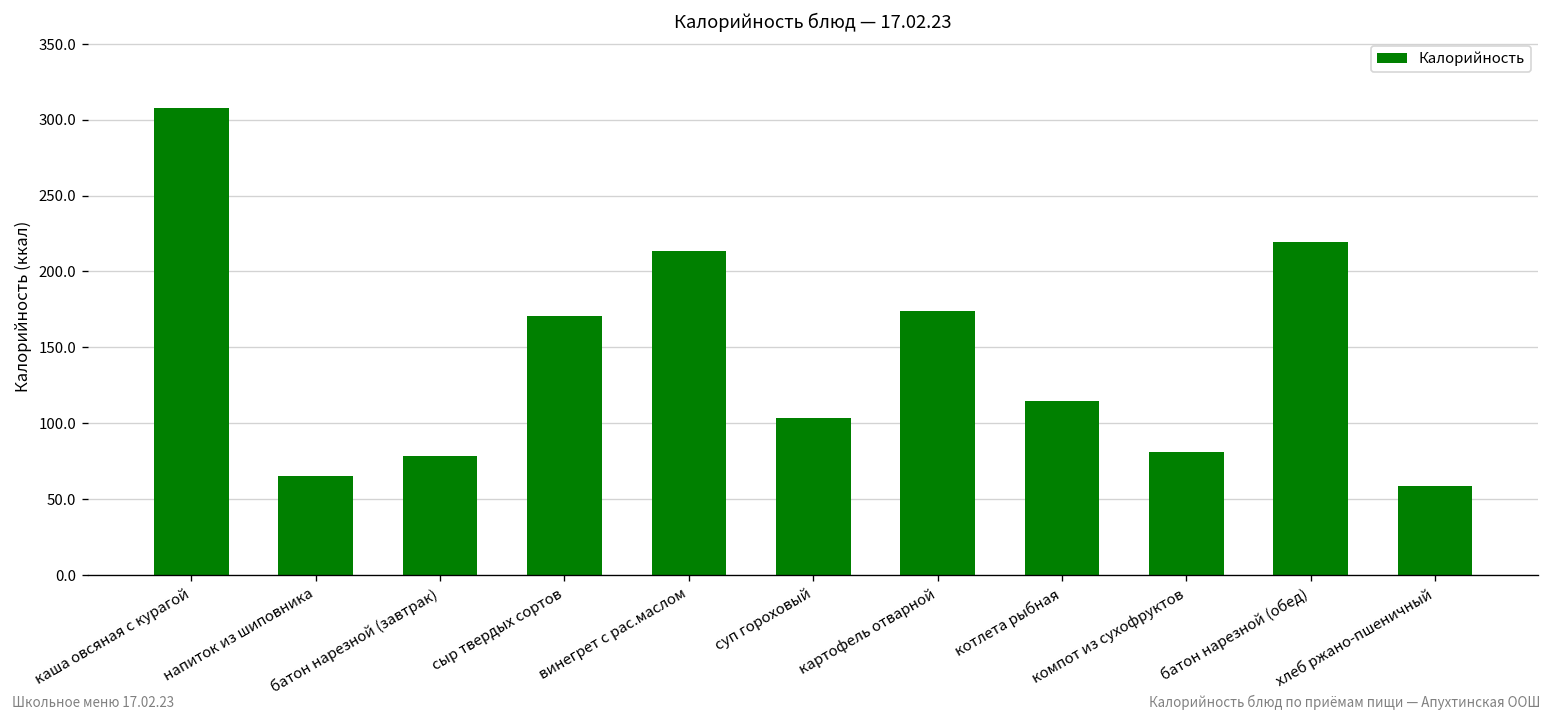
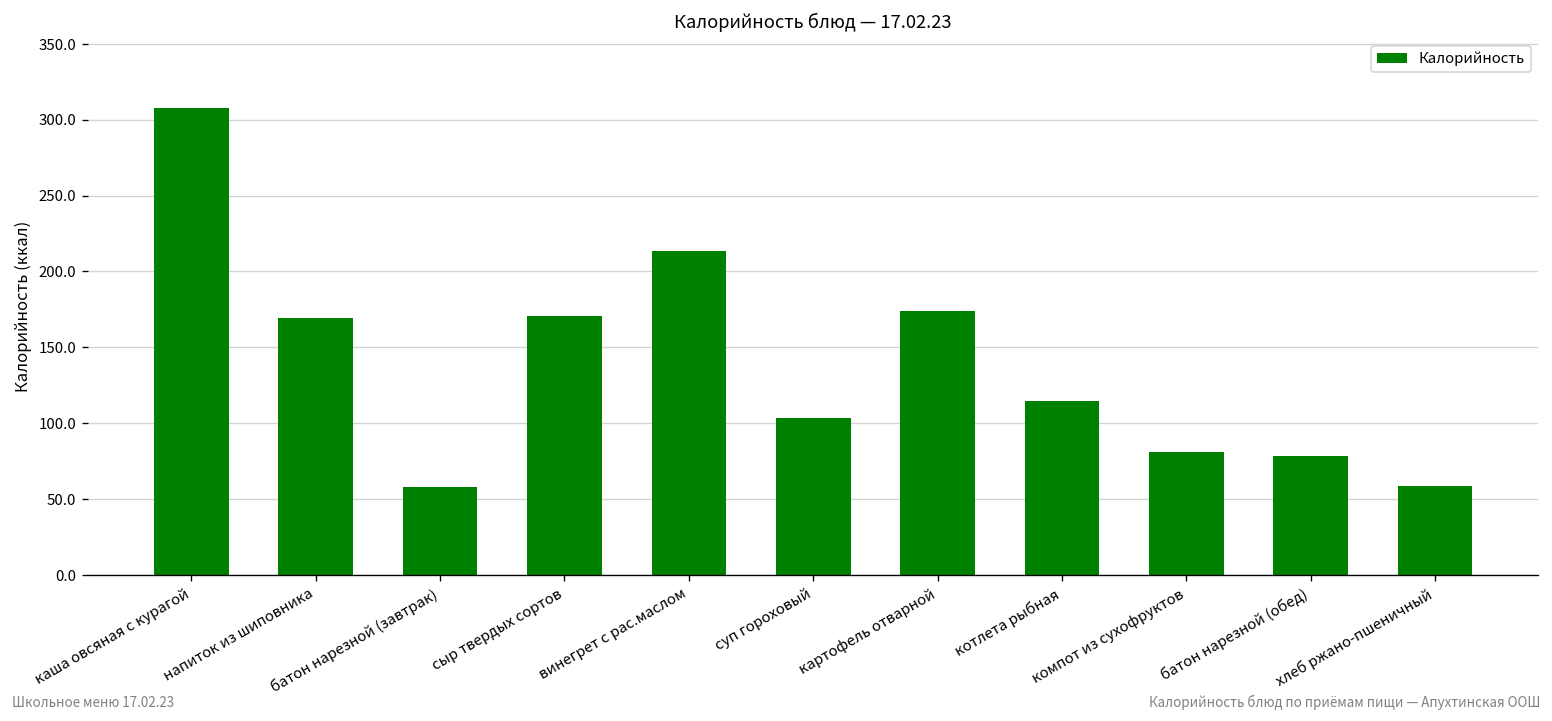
напиток из шиповника: 65 -> 169
батон нарезной (завтрак): 79 -> 58
батон нарезной (обед): 219 -> 79
